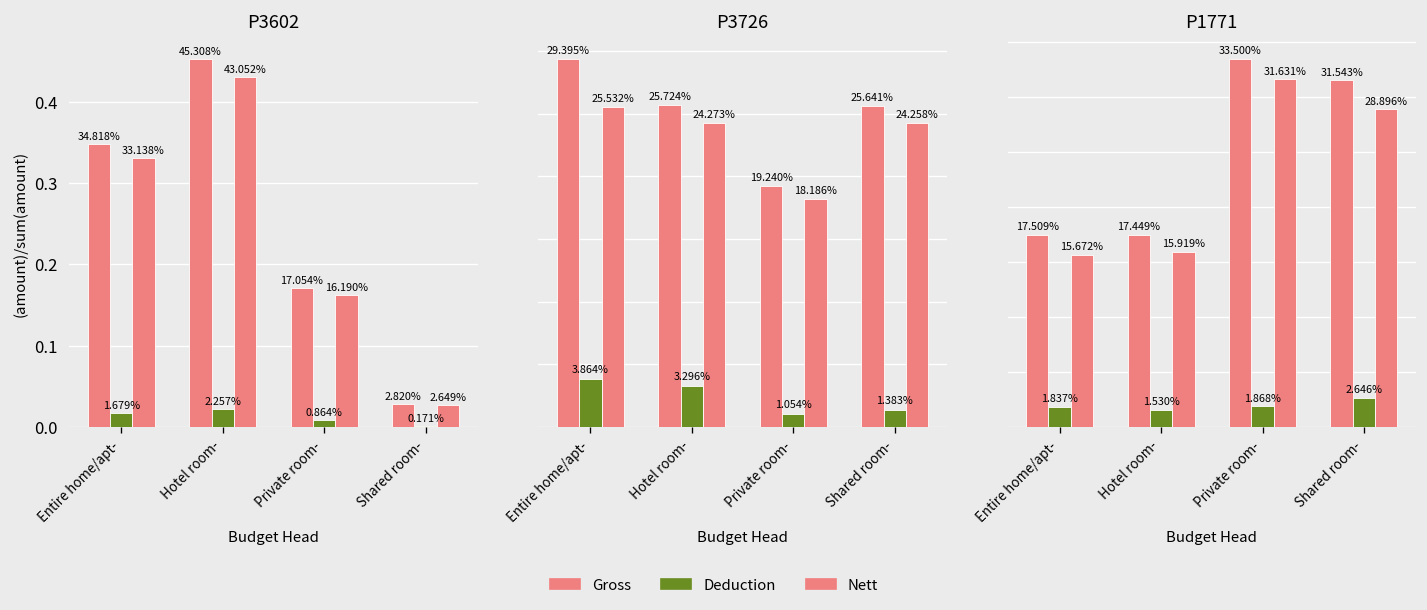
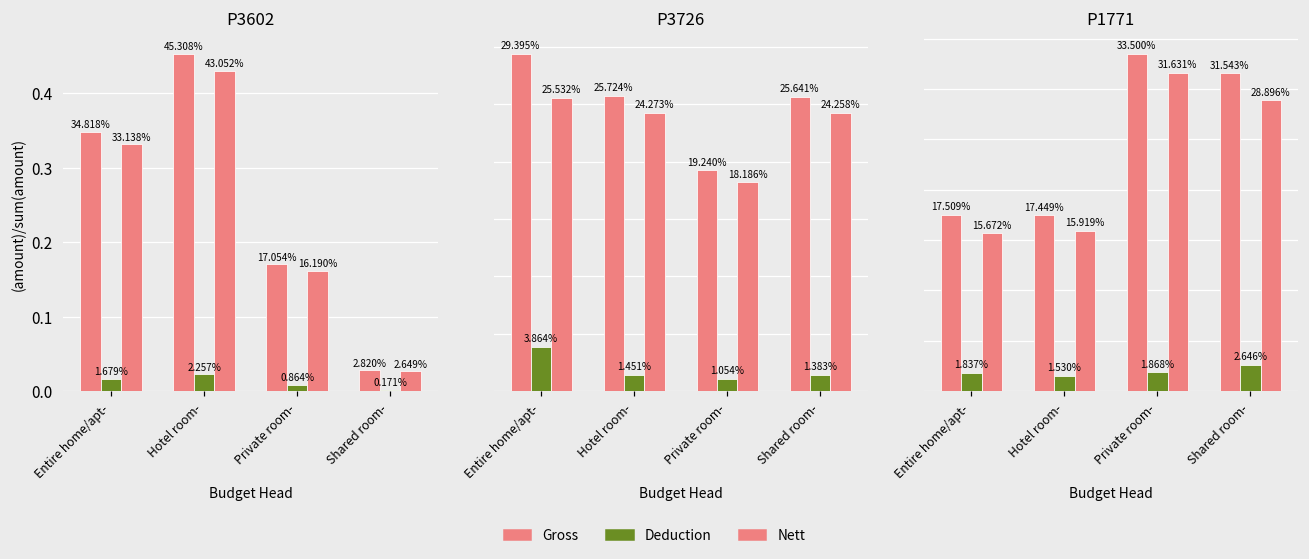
P3726, Deduction, Hotel room-: 3.296% -> 1.451%
